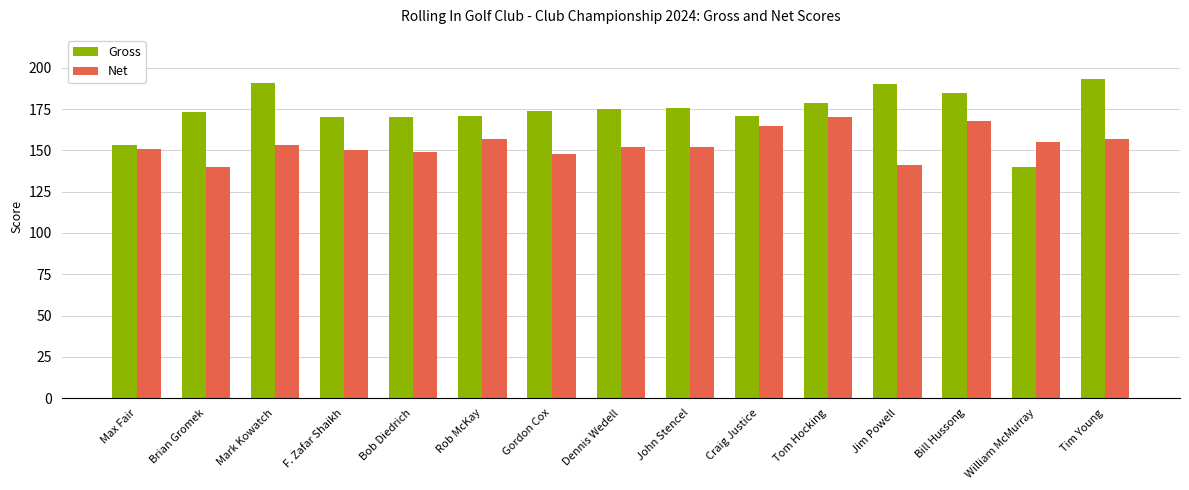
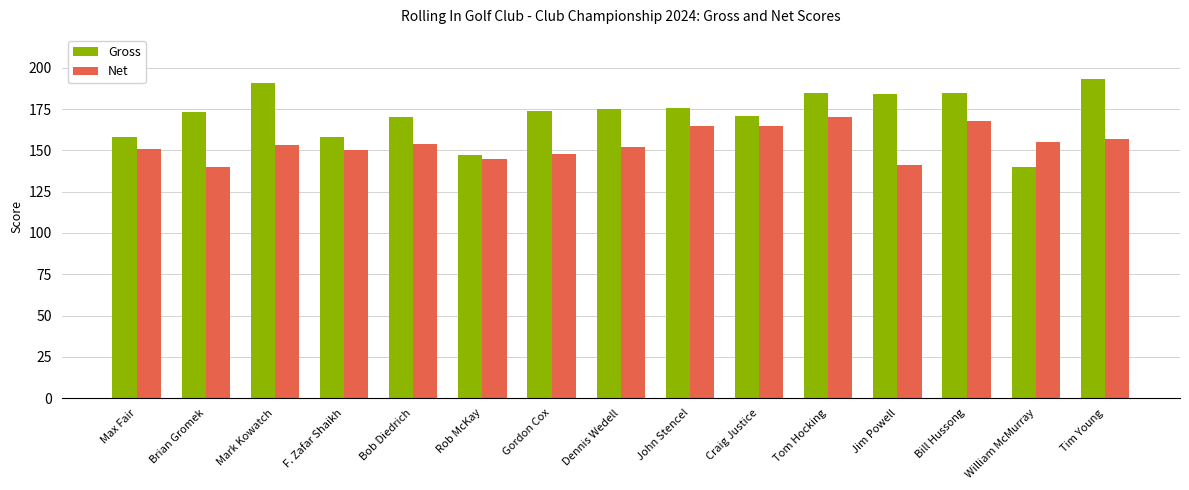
Gross, Max Fair: 153 -> 158
Gross, F. Zafar Shaikh: 170 -> 158
Net, Bob Diedrich: 149 -> 154
Gross, Rob McKay: 171 -> 147
Net, Rob McKay: 157 -> 145
Net, John Stencel: 152 -> 165
Gross, Tom Hocking: 179 -> 185
Gross, Jim Powell: 190 -> 184
